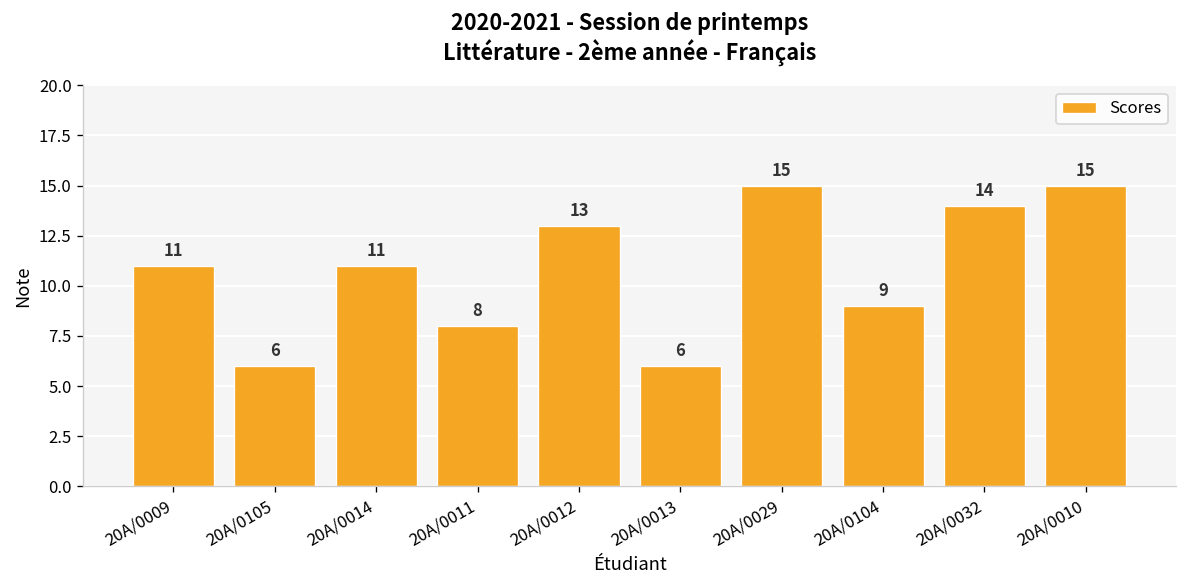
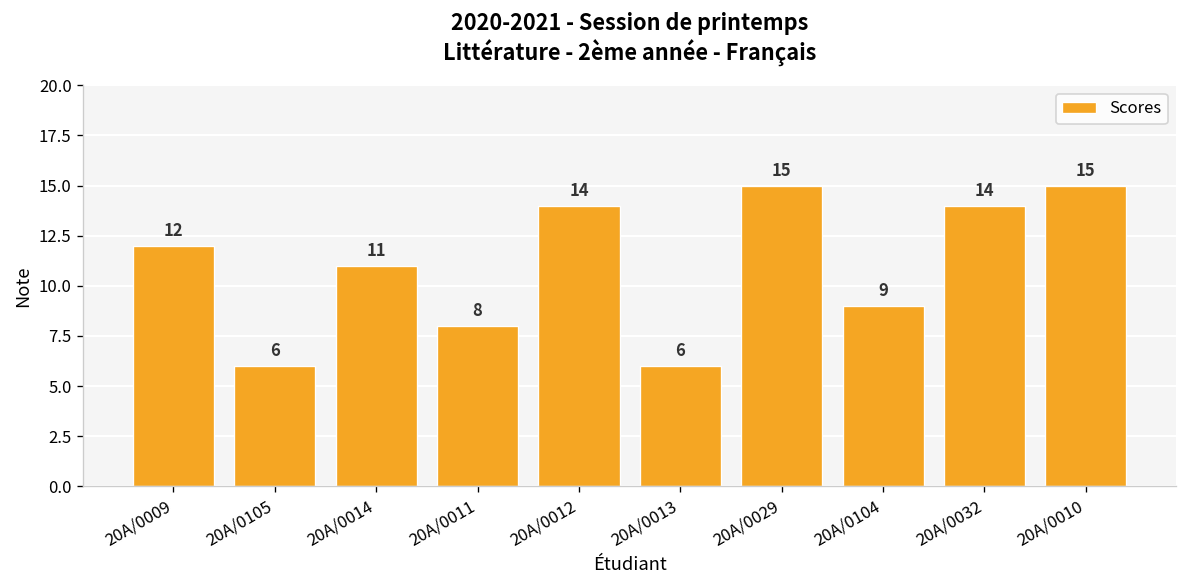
20A/0009: 11 -> 12
20A/0012: 13 -> 14
